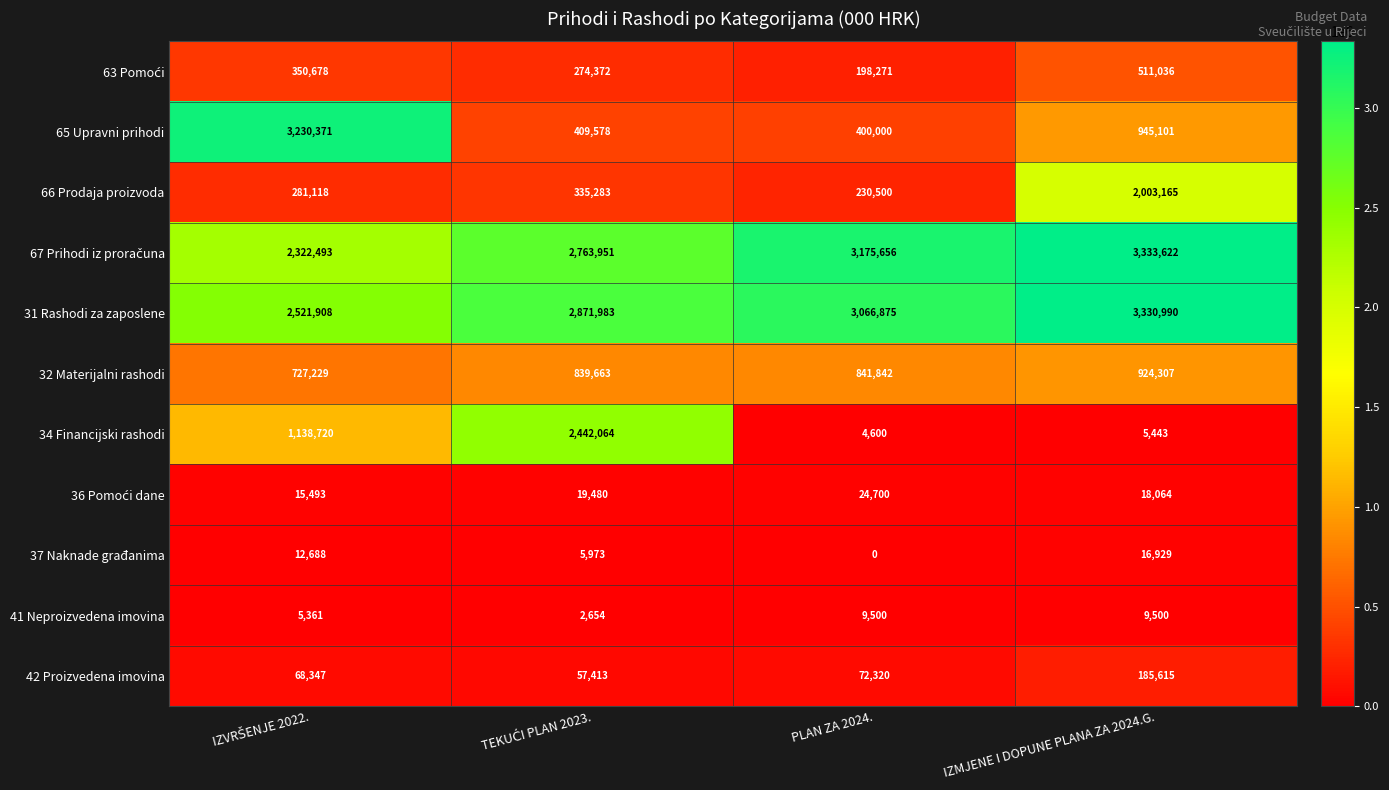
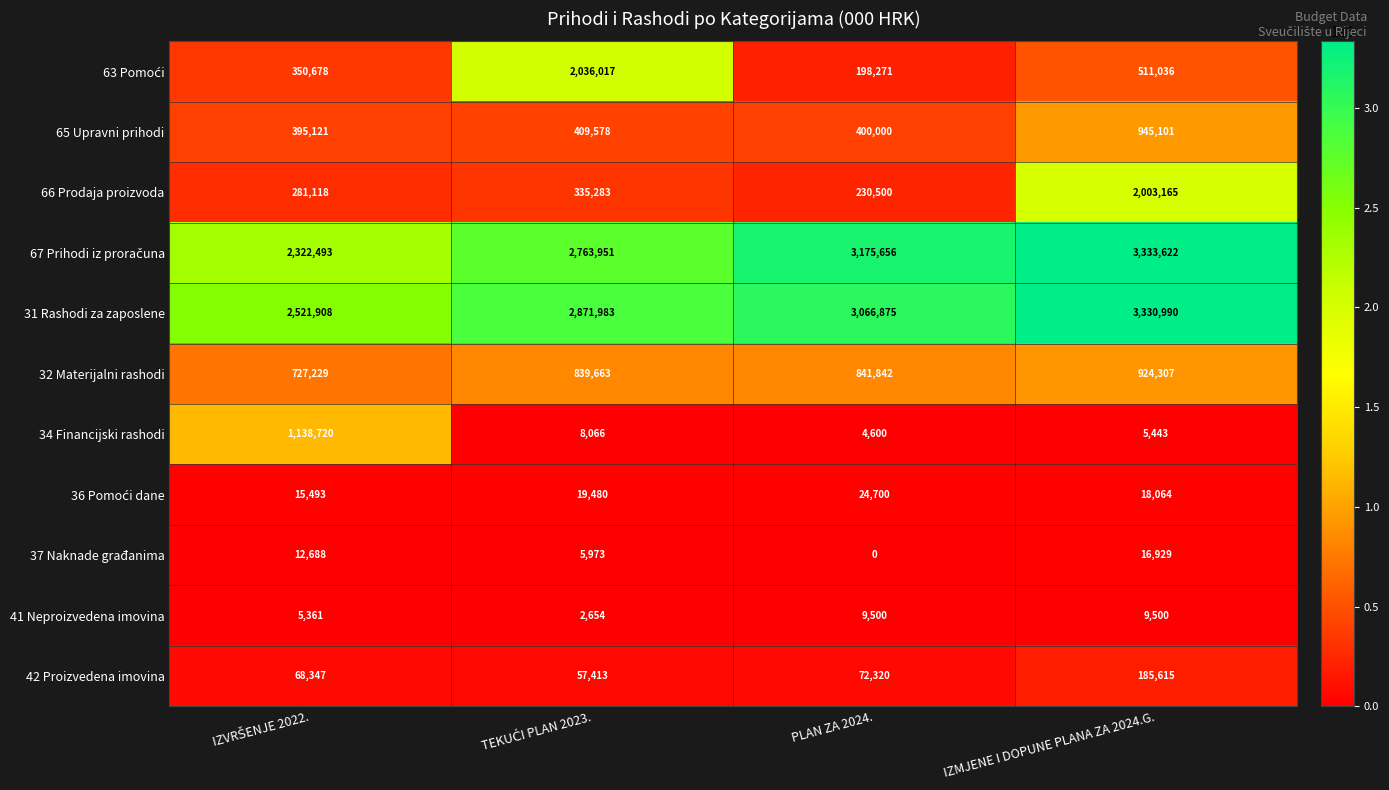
63 Pomoći, TEKUĆI PLAN 2023.: 274,372 -> 2,036,017
65 Upravni prihodi, IZVRŠENJE 2022.: 3,230,371 -> 395,121
34 Financijski rashodi, TEKUĆI PLAN 2023.: 2,442,064 -> 8,066
